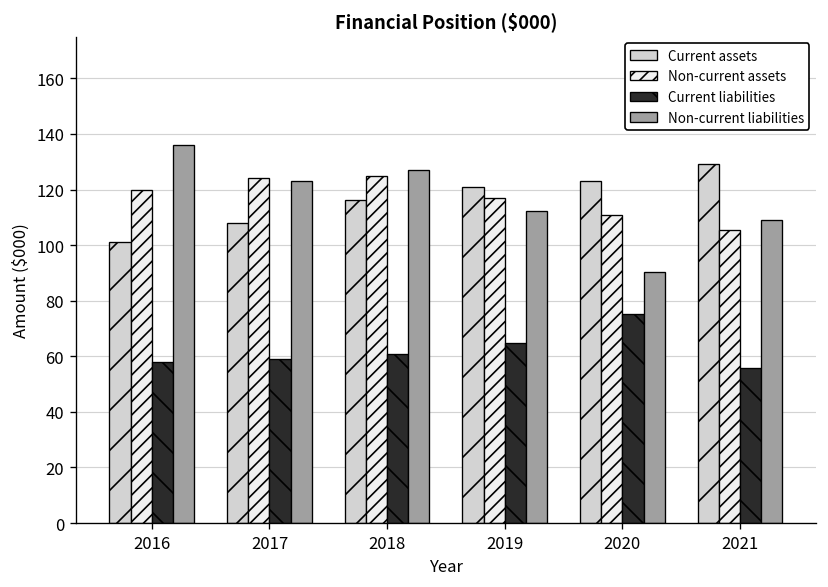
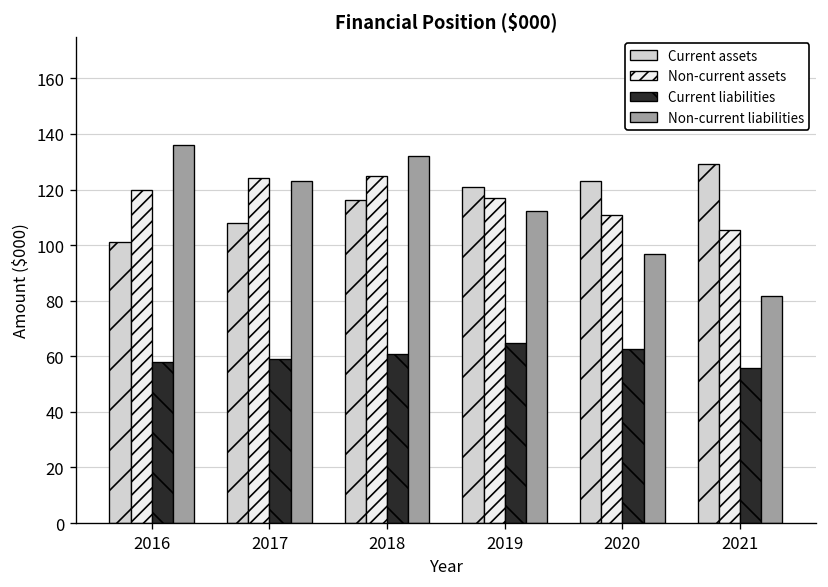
Non-current liabilities, 2018: 127 -> 132
Current liabilities, 2020: 75 -> 63
Non-current liabilities, 2020: 90 -> 97
Non-current liabilities, 2021: 109 -> 82
